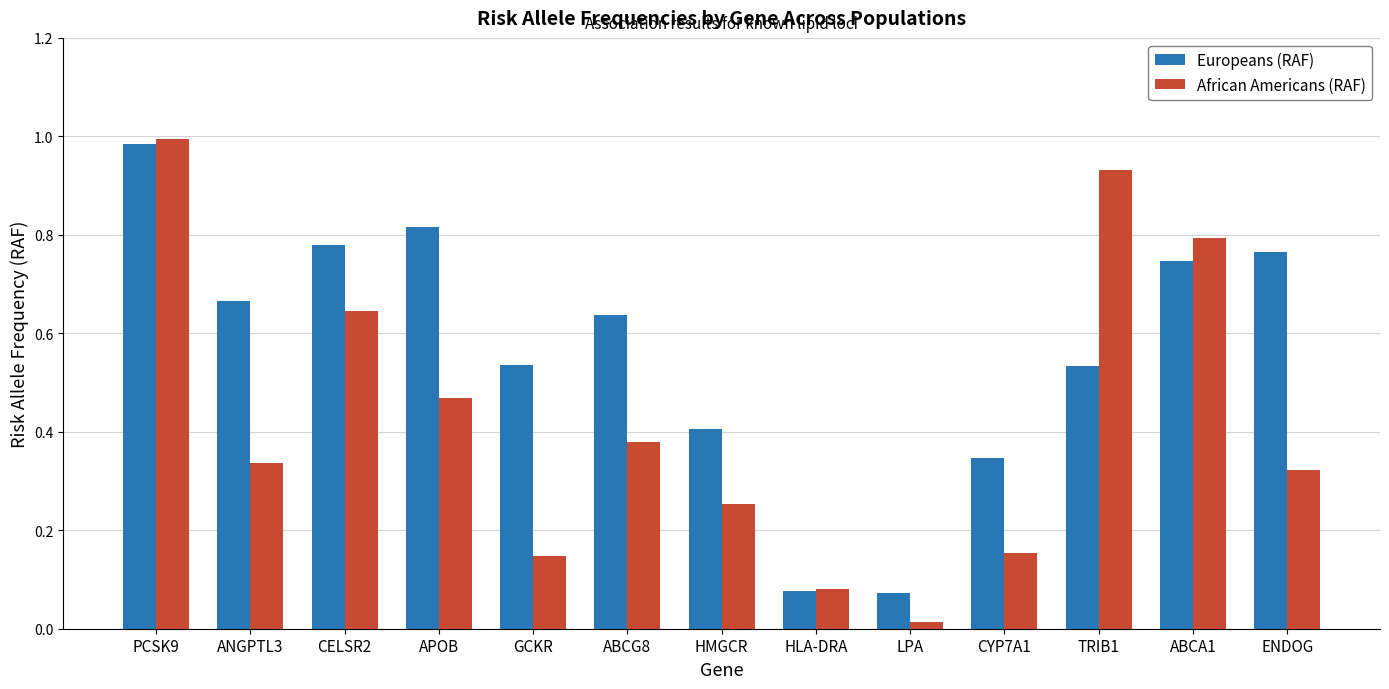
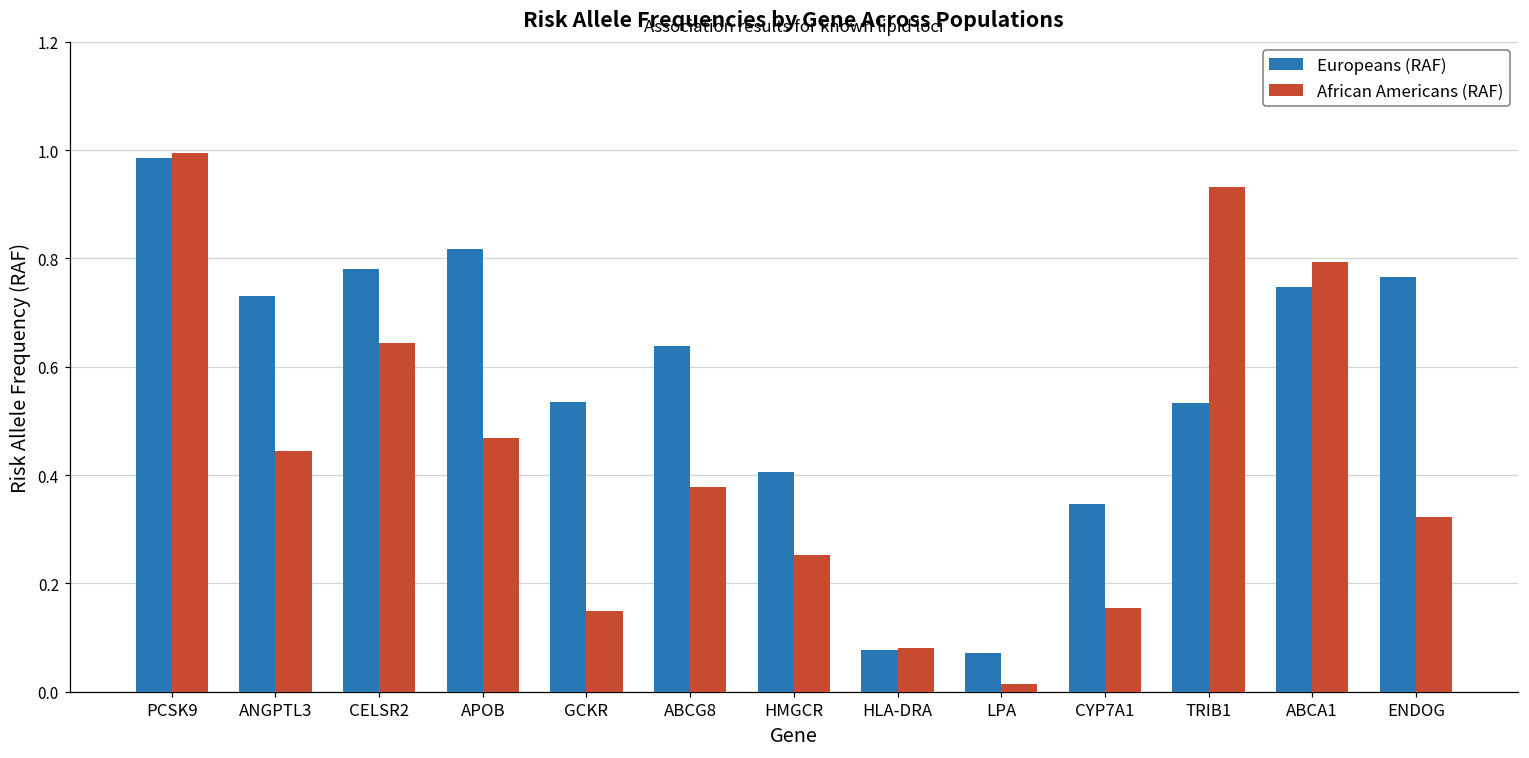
Europeans (RAF), ANGPTL3: 0.67 -> 0.73
African Americans (RAF), ANGPTL3: 0.34 -> 0.45
